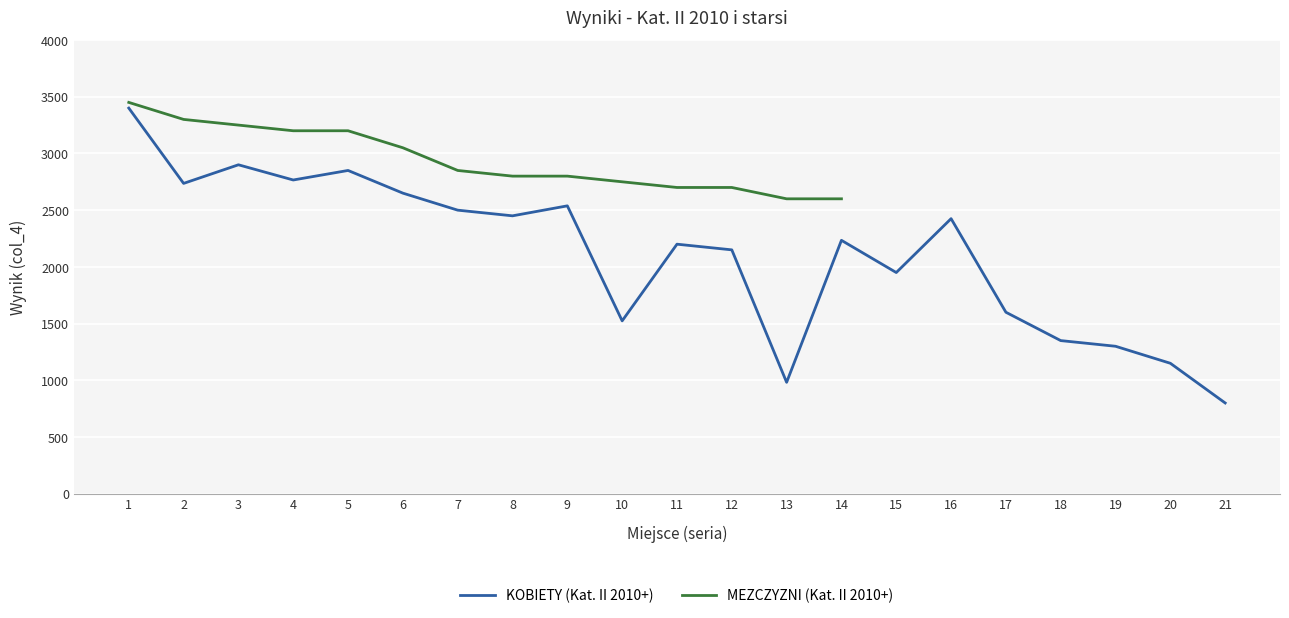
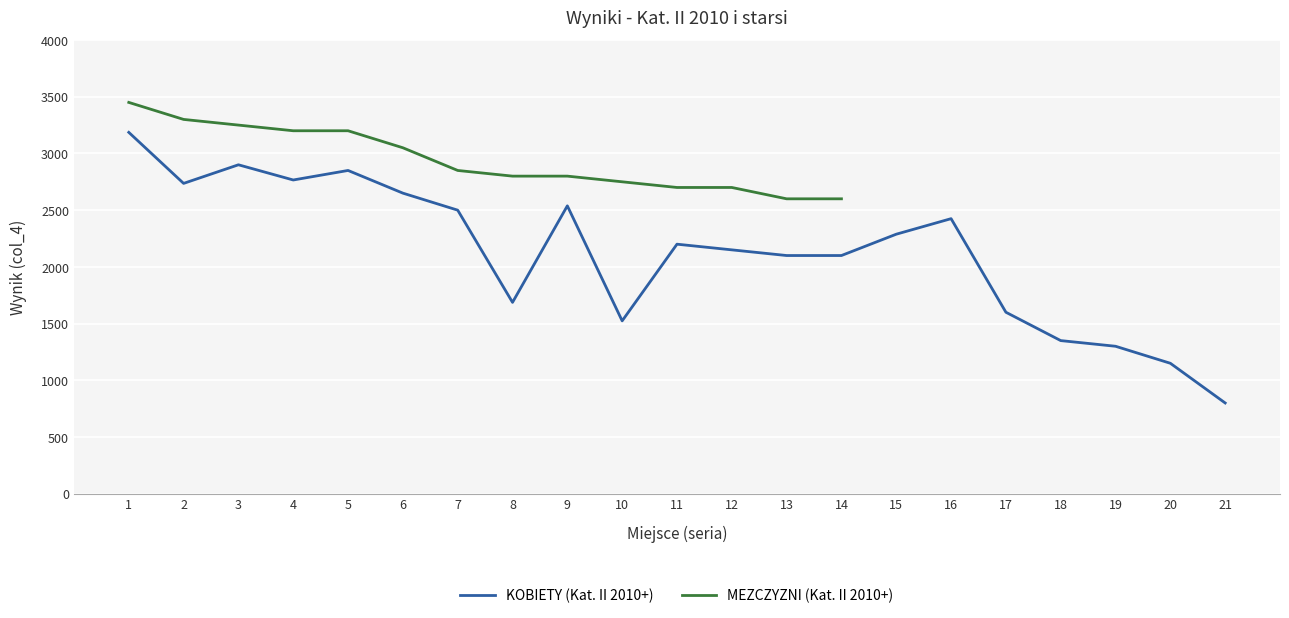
KOBIETY (Kat. II 2010+), 1: 3400 -> 3190
KOBIETY (Kat. II 2010+), 8: 2450 -> 1690
KOBIETY (Kat. II 2010+), 13: 980 -> 2100
KOBIETY (Kat. II 2010+), 14: 2230 -> 2100
KOBIETY (Kat. II 2010+), 15: 1950 -> 2290
